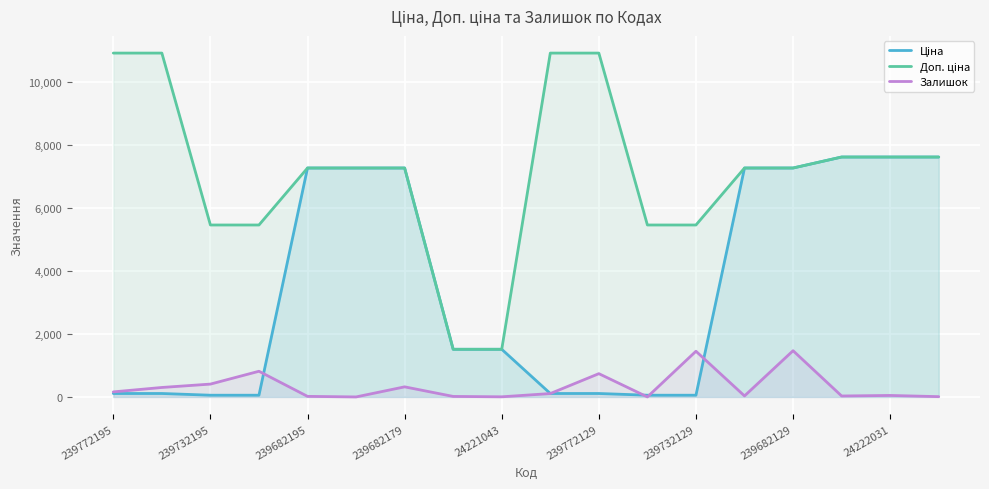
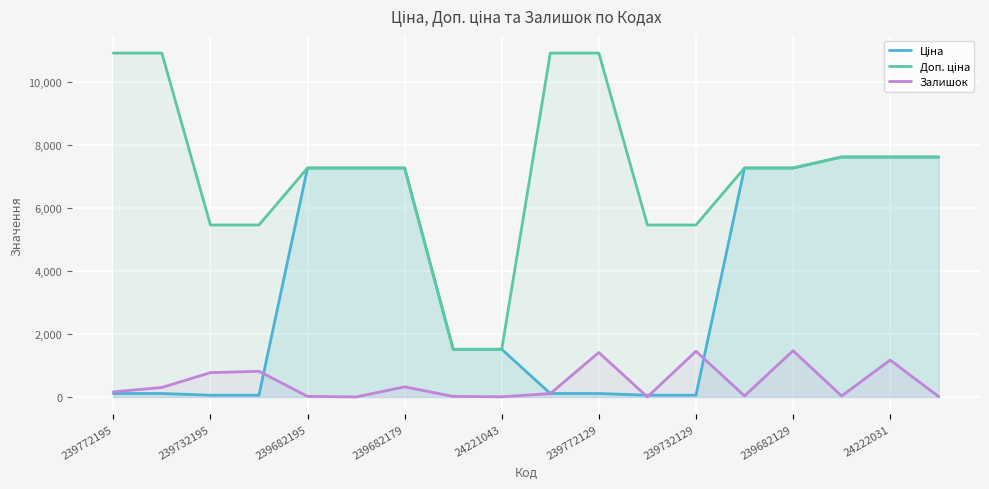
Залишок, 239732195: 400 -> 800
Залишок, 239772129: 700 -> 1,400
Залишок, 24222031: 0 -> 1,200
